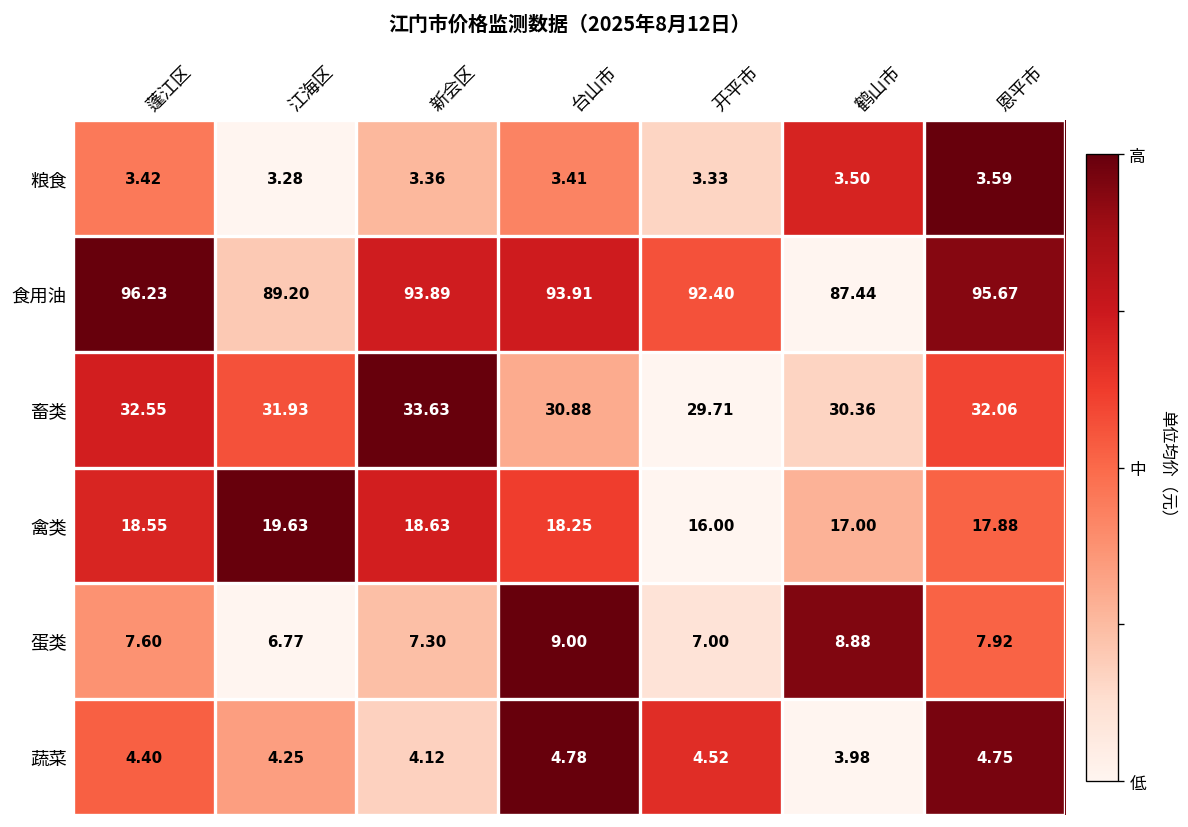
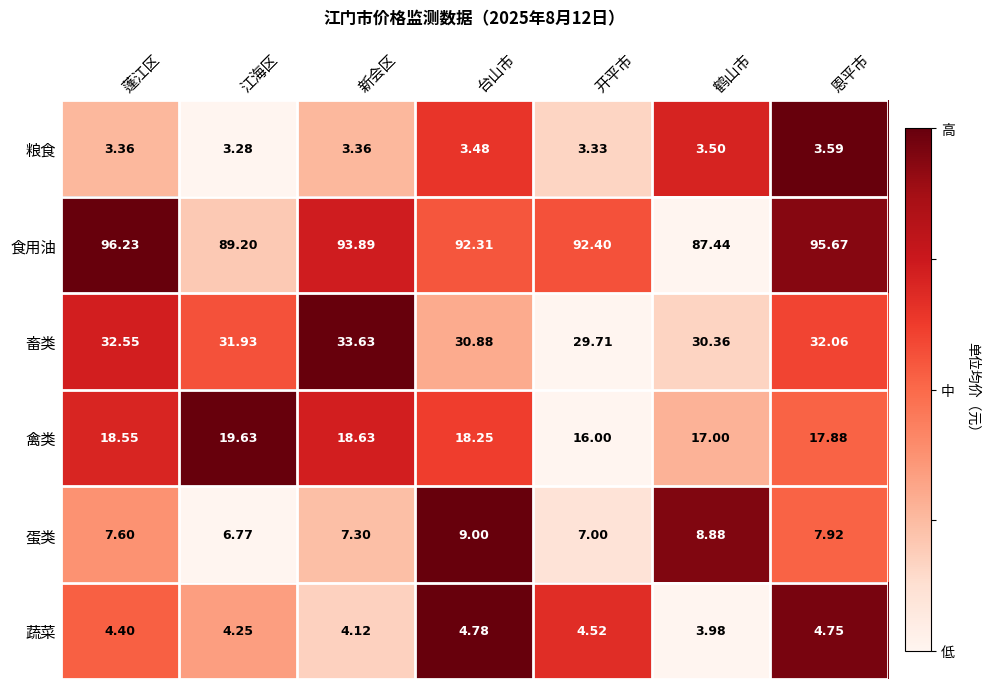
粮食, 蓬江区: 3.42 -> 3.36
粮食, 台山市: 3.41 -> 3.48
食用油, 台山市: 93.91 -> 92.31
